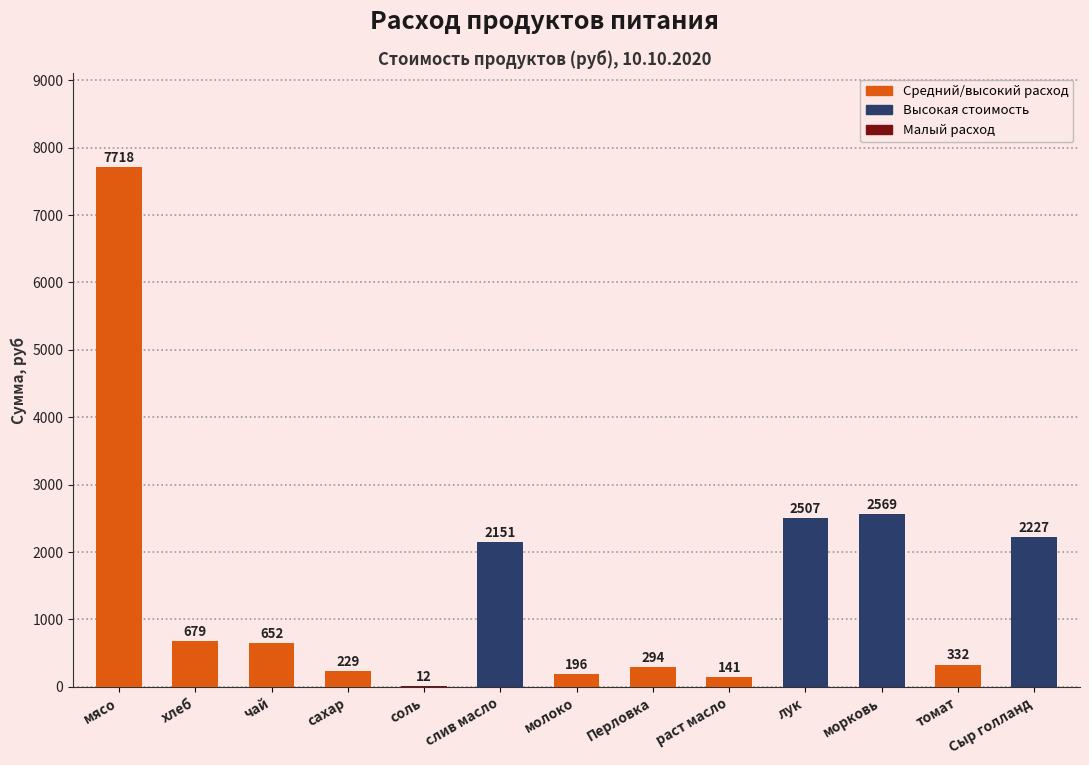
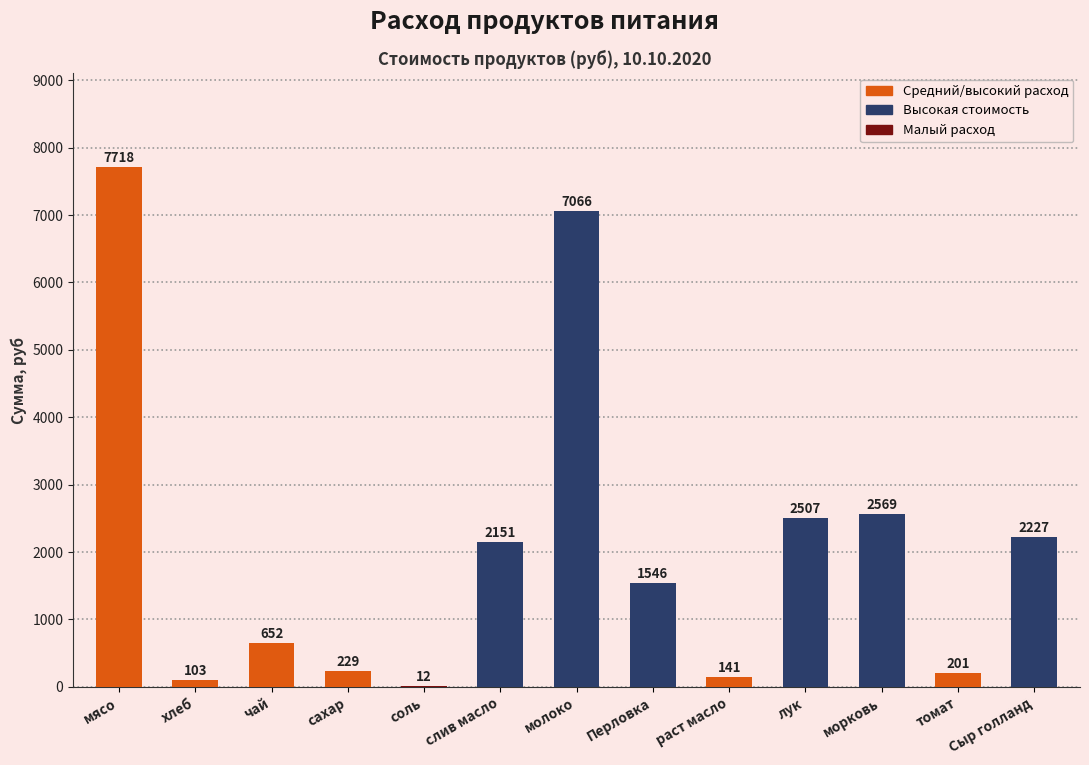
хлеб: 679 -> 103
молоко: 196 -> 7066
Перловка: 294 -> 1546
томат: 332 -> 201
